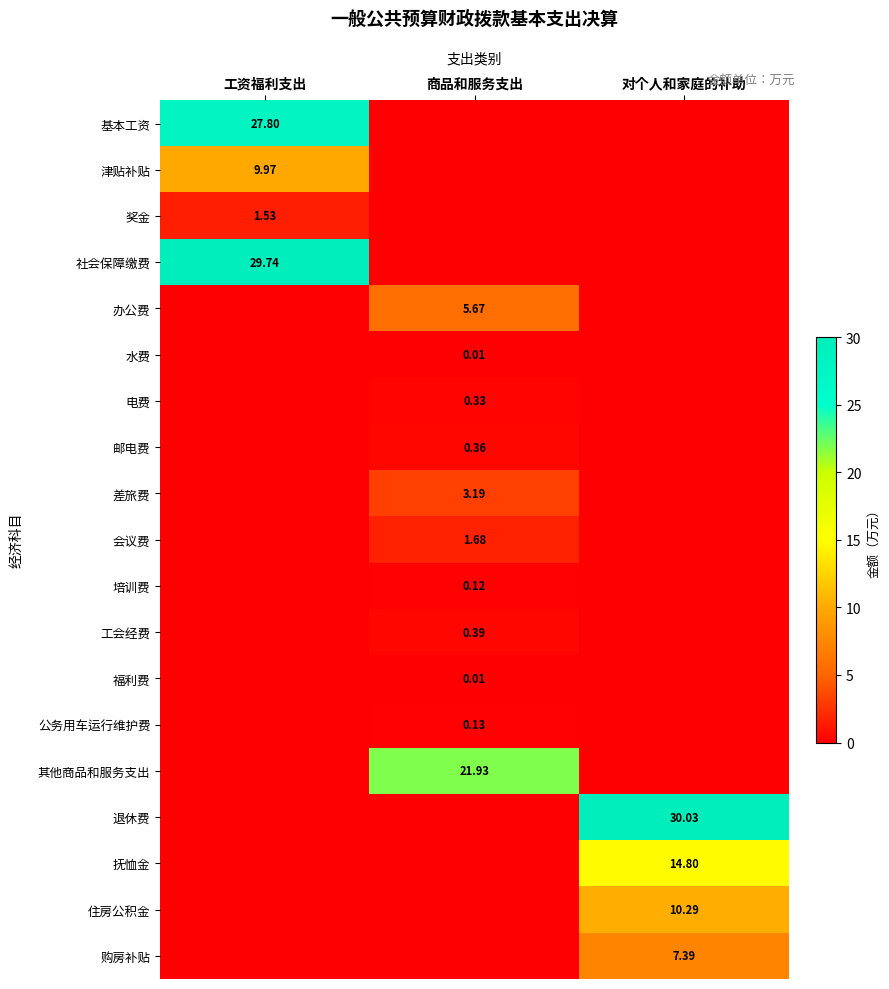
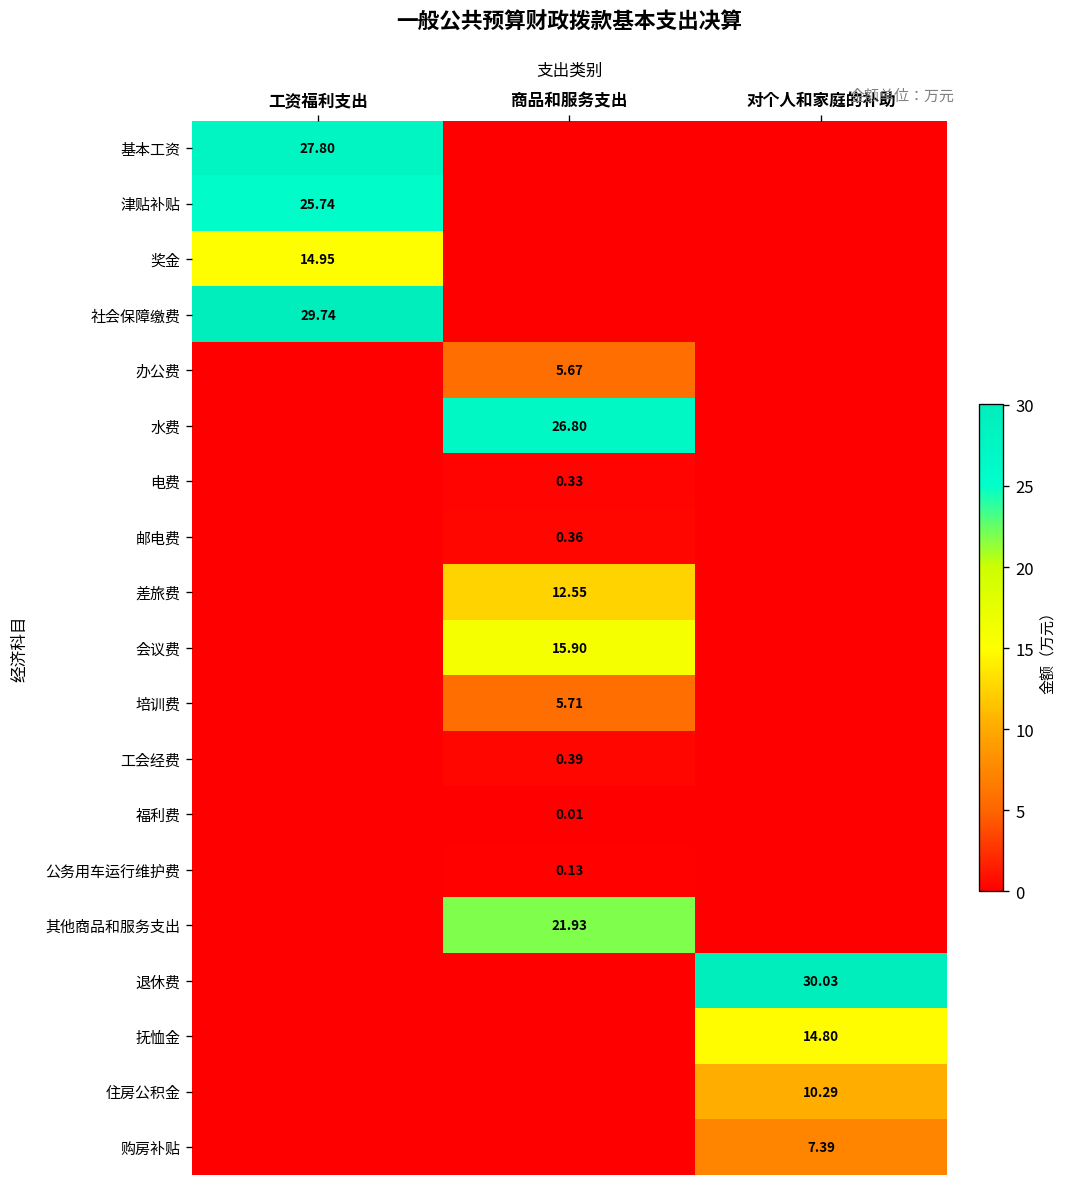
津贴补贴, 工资福利支出: 9.97 -> 25.74
奖金, 工资福利支出: 1.53 -> 14.95
水费, 商品和服务支出: 0.01 -> 26.80
差旅费, 商品和服务支出: 3.19 -> 12.55
会议费, 商品和服务支出: 1.68 -> 15.90
培训费, 商品和服务支出: 0.12 -> 5.71
